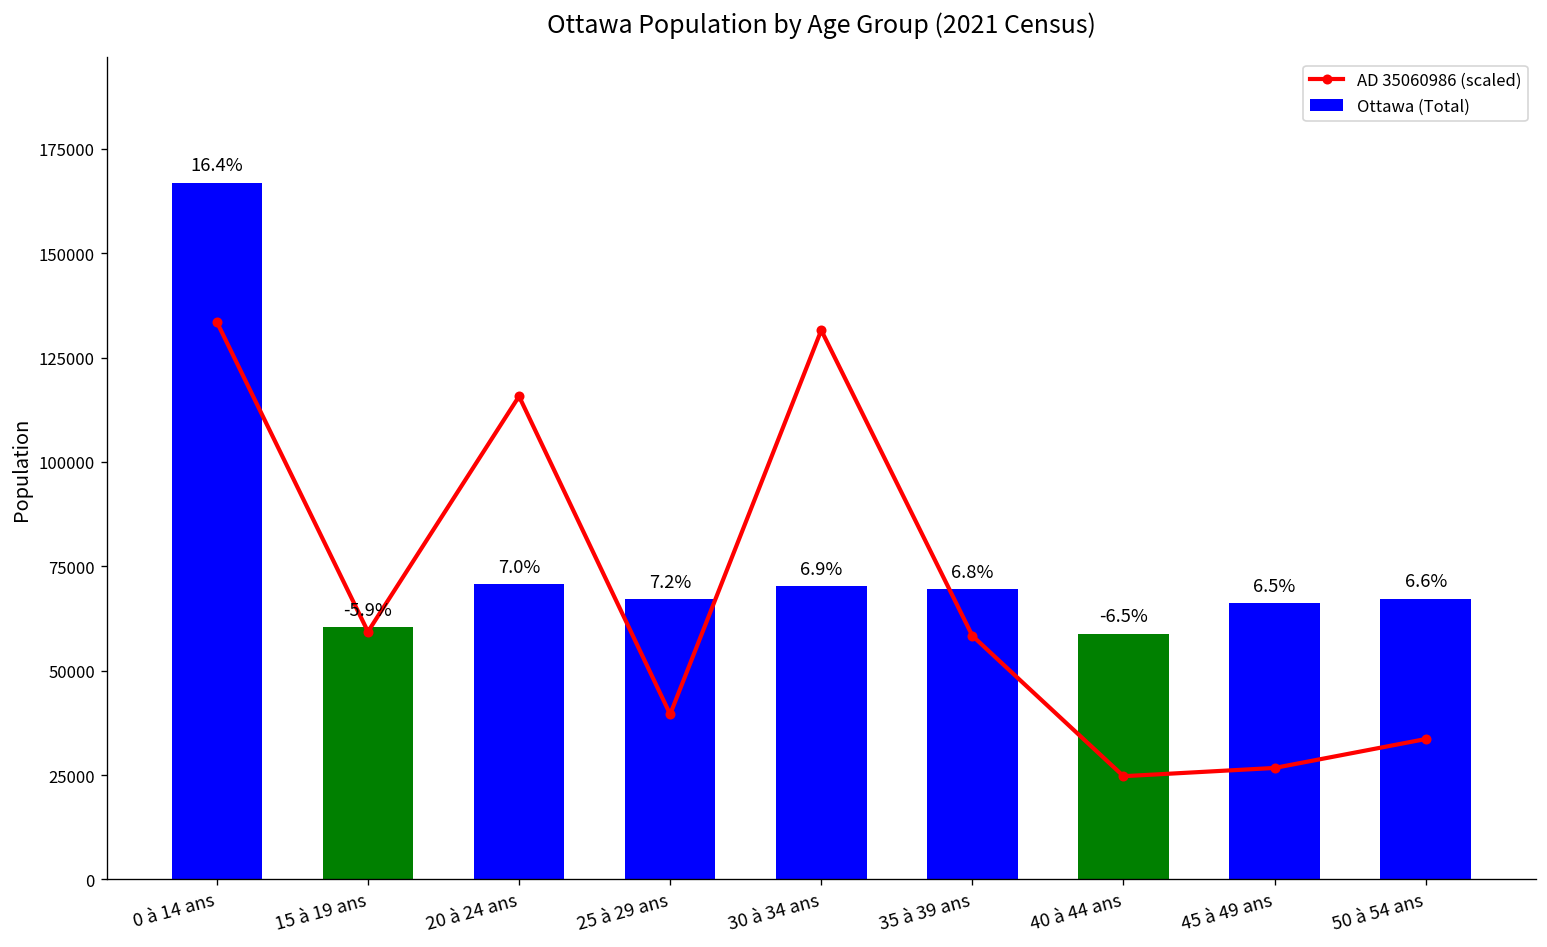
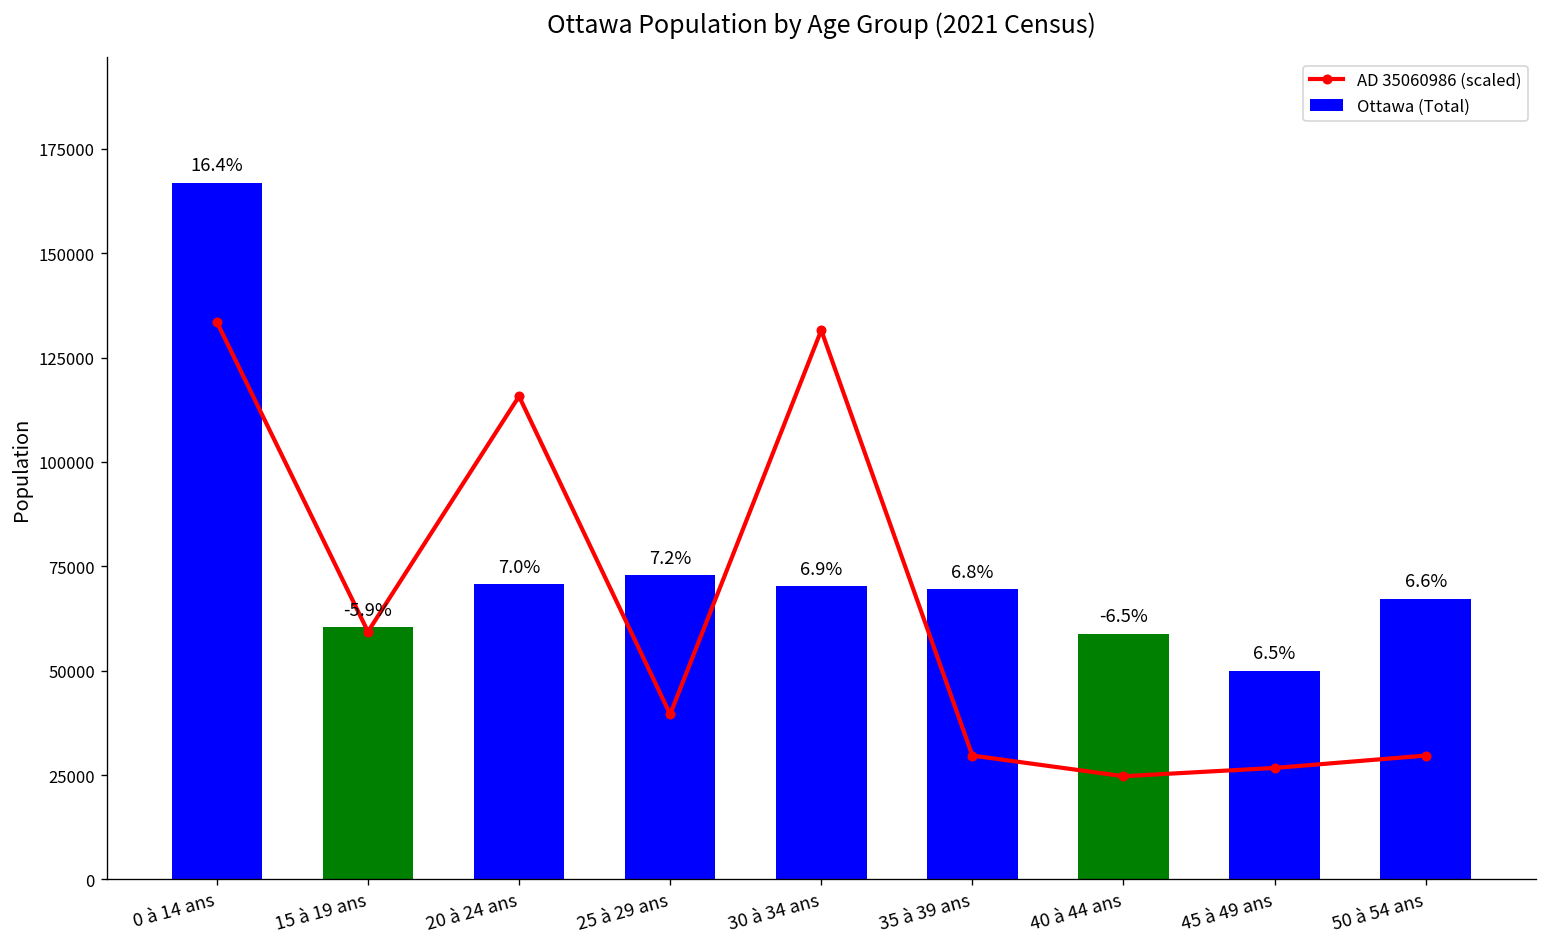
Ottawa (Total), 25 à 29 ans: 67000 -> 73000
AD 35060986 (scaled), 35 à 39 ans: 58000 -> 30000
Ottawa (Total), 45 à 49 ans: 66000 -> 50000
AD 35060986 (scaled), 50 à 54 ans: 34000 -> 30000
